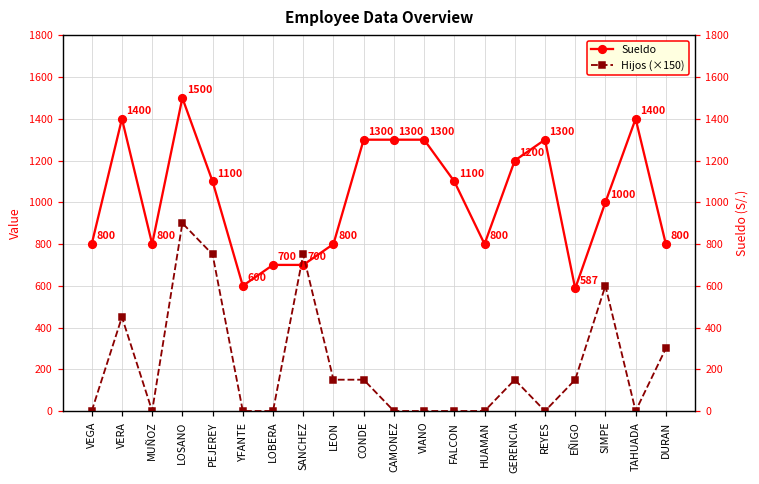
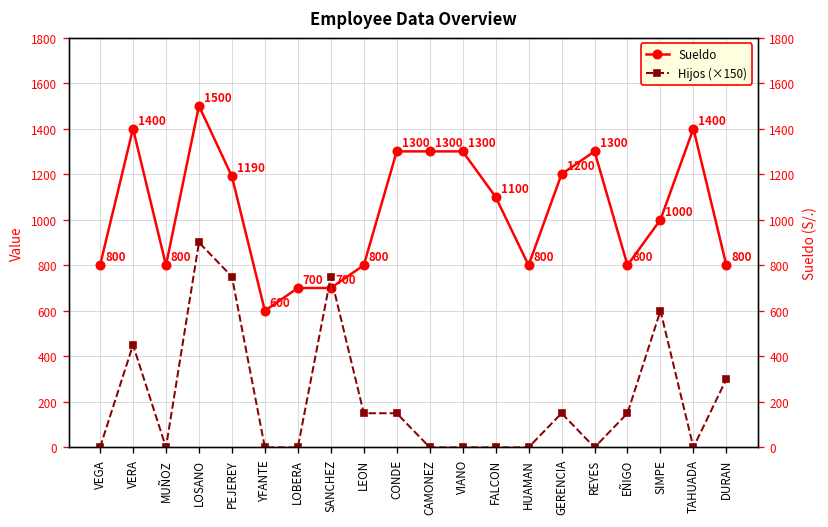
Sueldo, PEJEREY: 1100 -> 1190
Sueldo, EÑIGO: 587 -> 800
